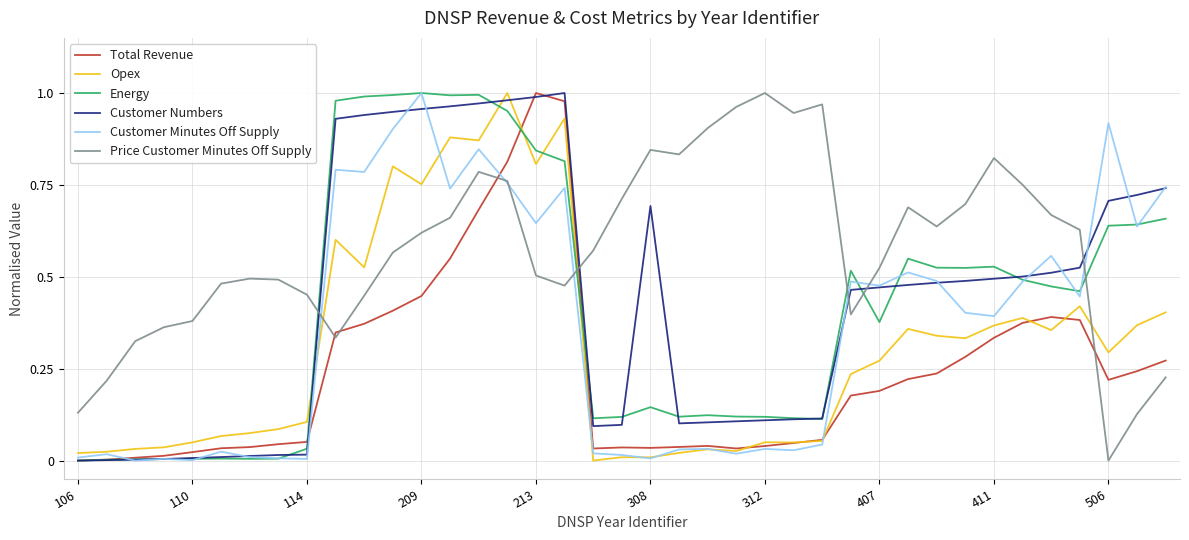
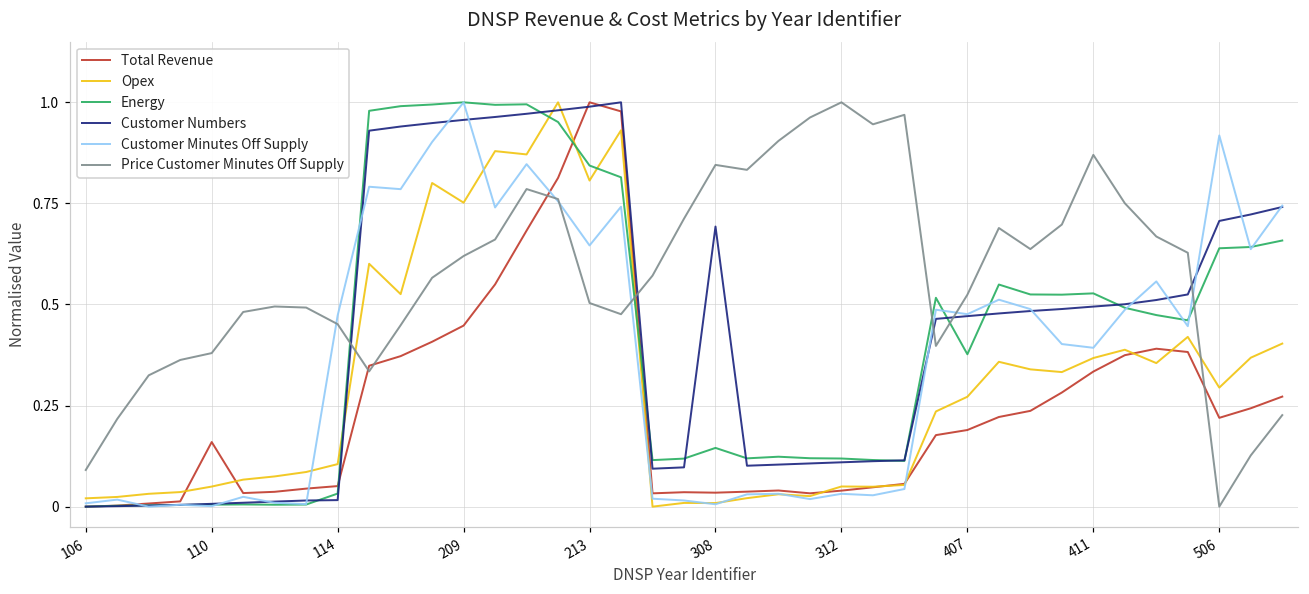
Price Customer Minutes Off Supply, 106: 0.13 -> 0.09
Total Revenue, 110: 0.02 -> 0.16
Customer Minutes Off Supply, 114: 0.00 -> 0.47
Price Customer Minutes Off Supply, 411: 0.82 -> 0.87
